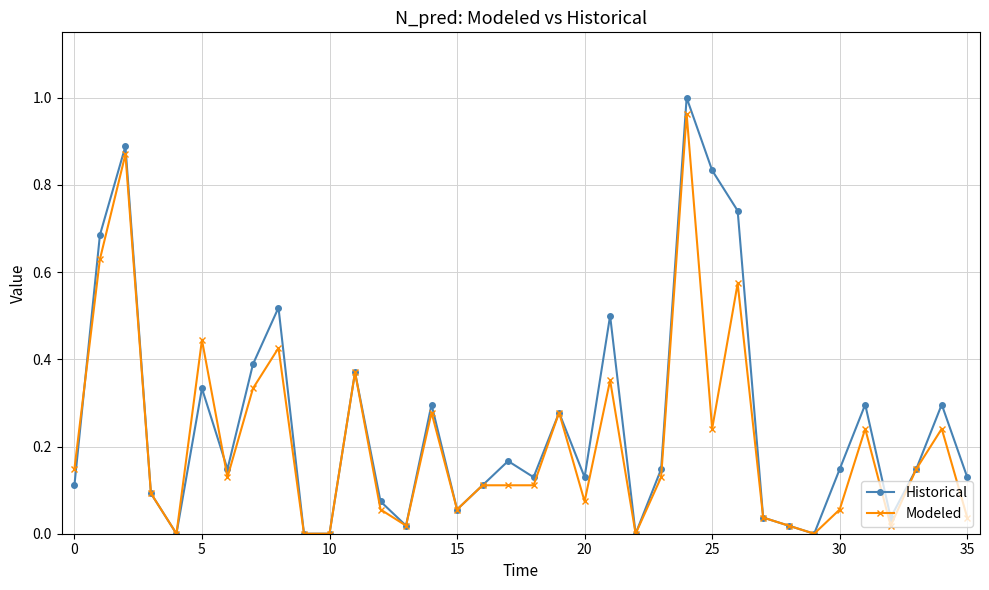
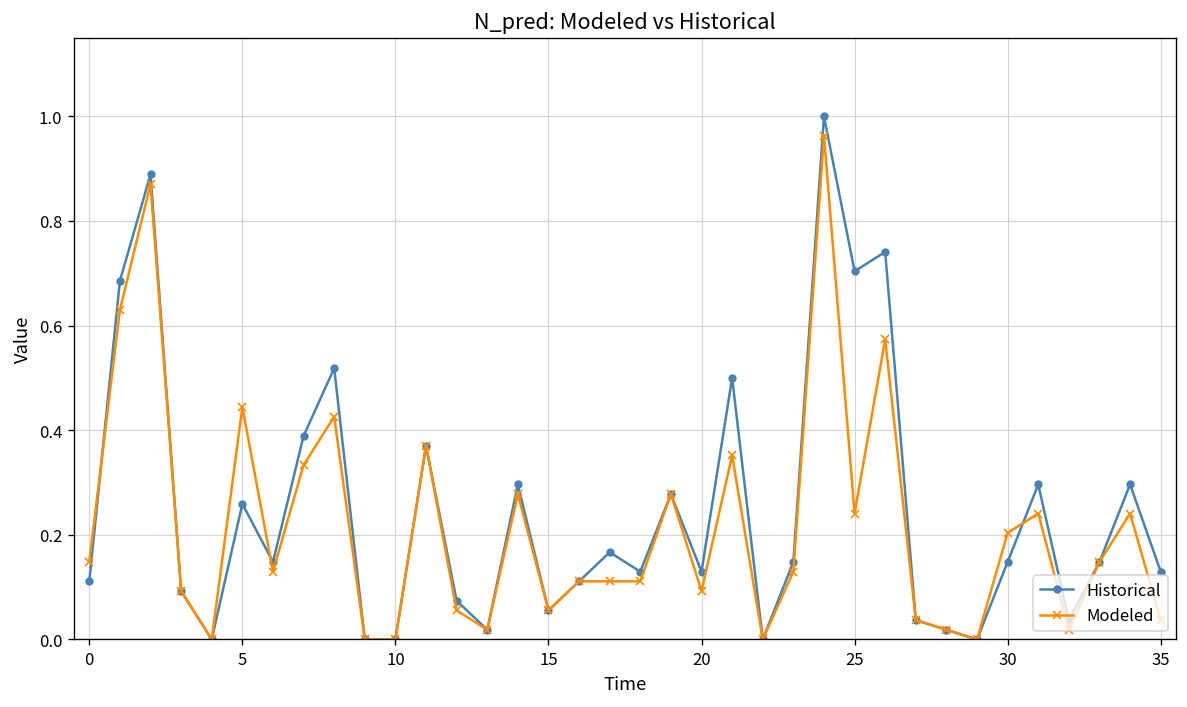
Historical, 5: 0.33 -> 0.26
Modeled, 20: 0.07 -> 0.09
Historical, 25: 0.83 -> 0.70
Modeled, 30: 0.06 -> 0.20
